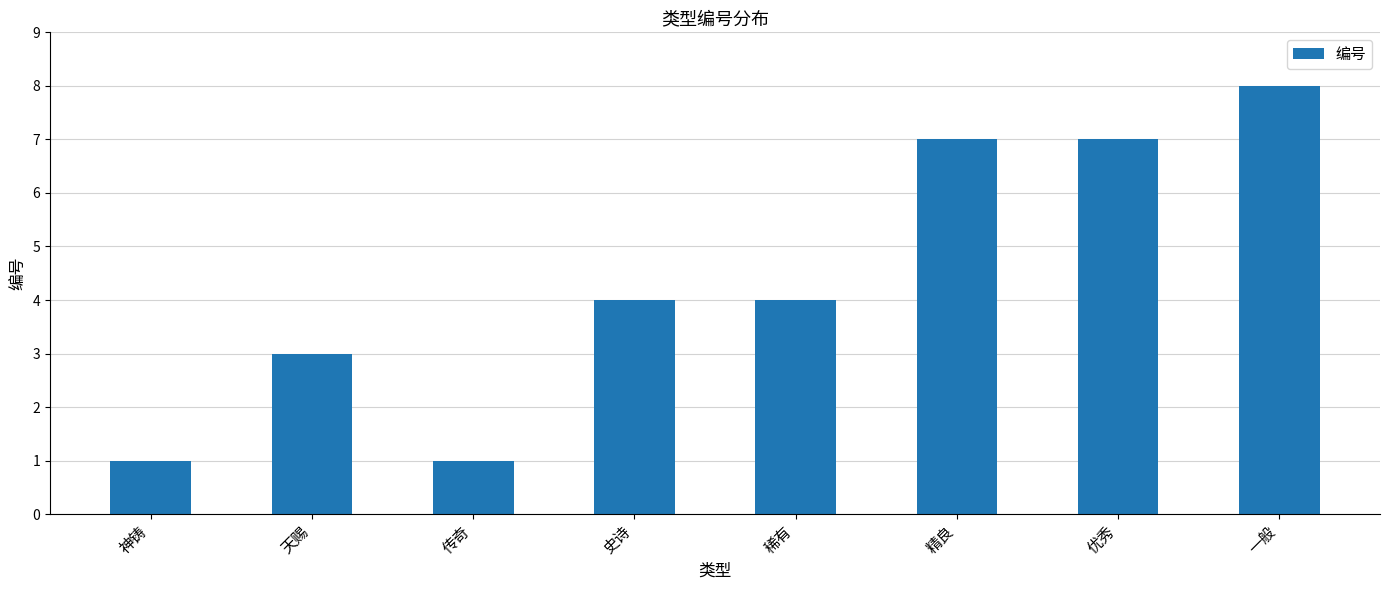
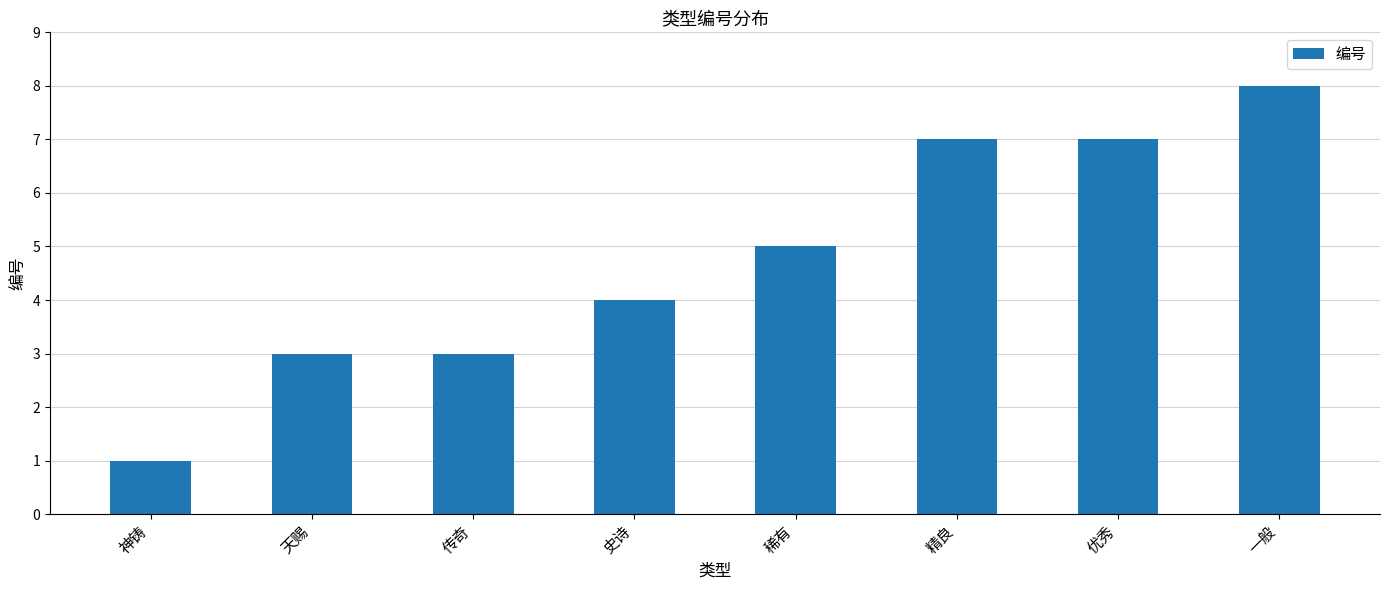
传奇: 1 -> 3
稀有: 4 -> 5
